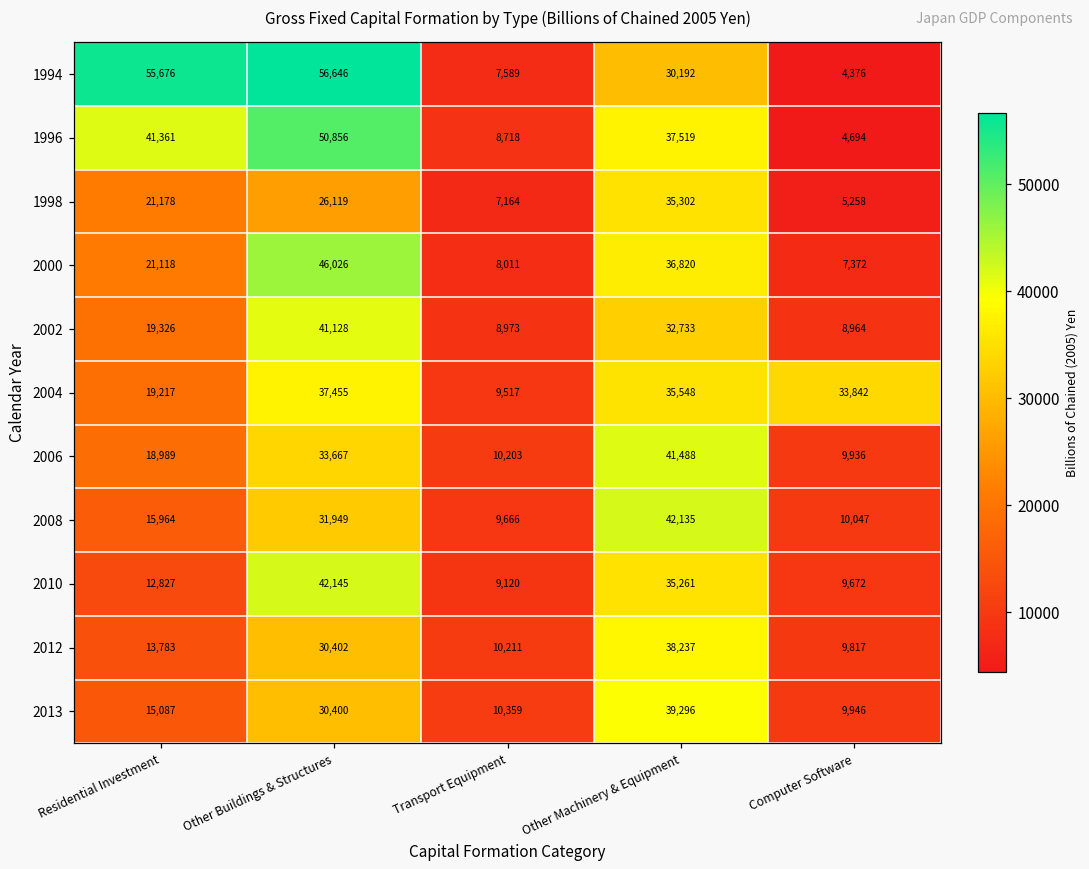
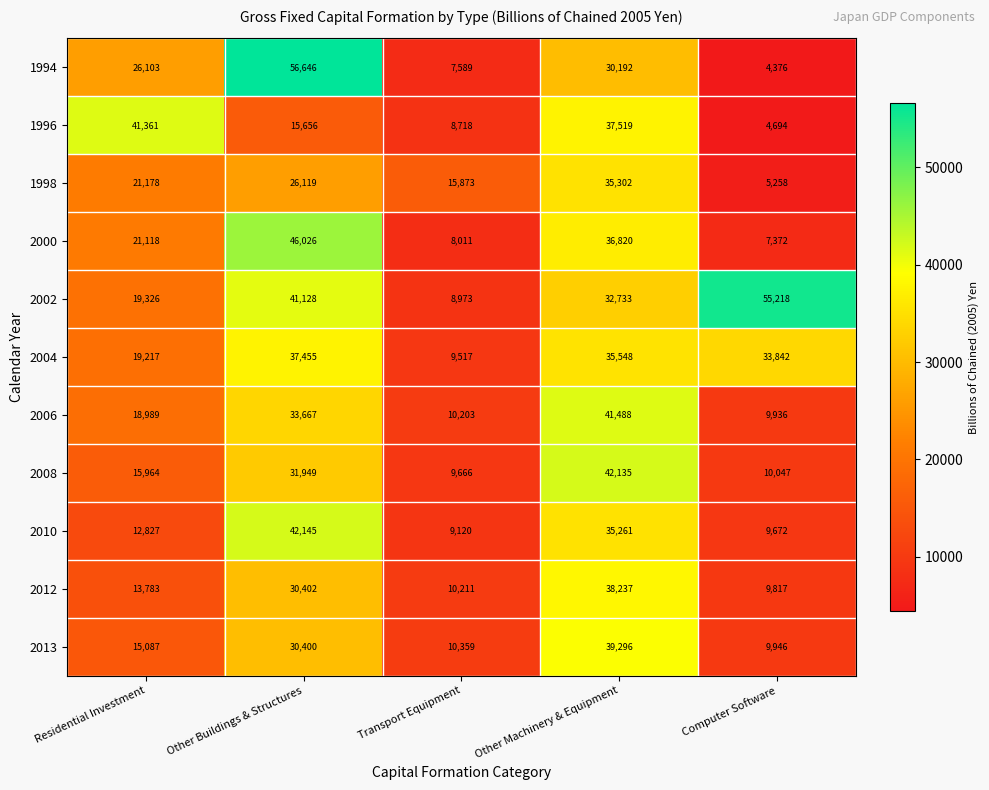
1994, Residential Investment: 55,676 -> 26,103
1996, Other Buildings & Structures: 50,856 -> 15,656
1998, Transport Equipment: 7,164 -> 15,873
2002, Computer Software: 8,964 -> 55,218
